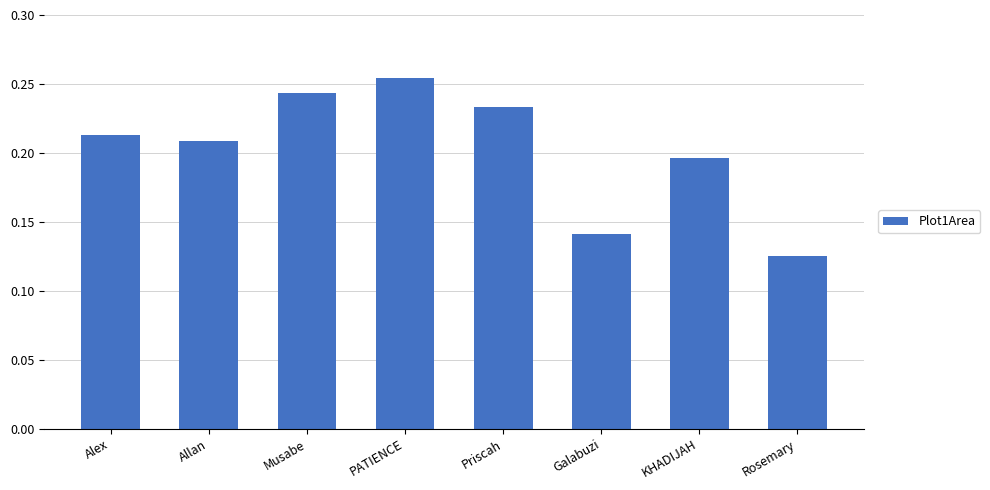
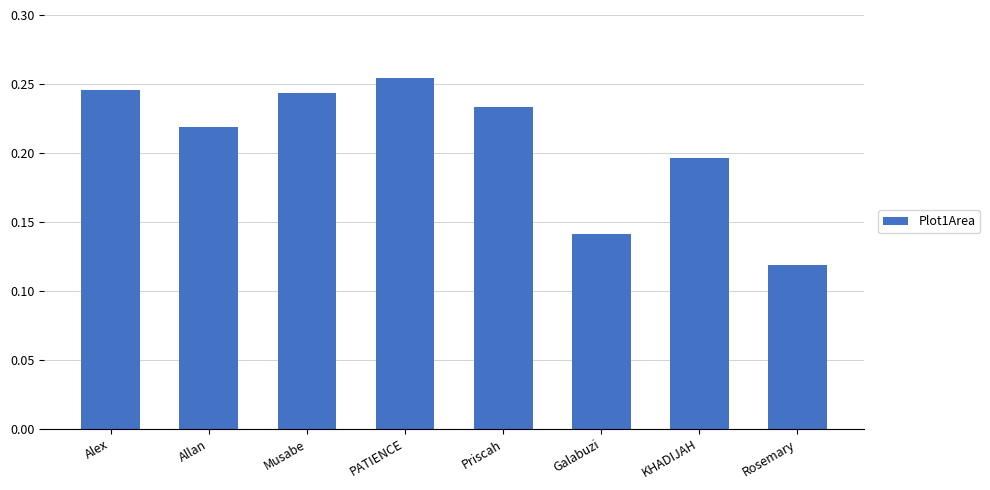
Alex: 0.213 -> 0.245
Allan: 0.209 -> 0.219
Rosemary: 0.125 -> 0.119
